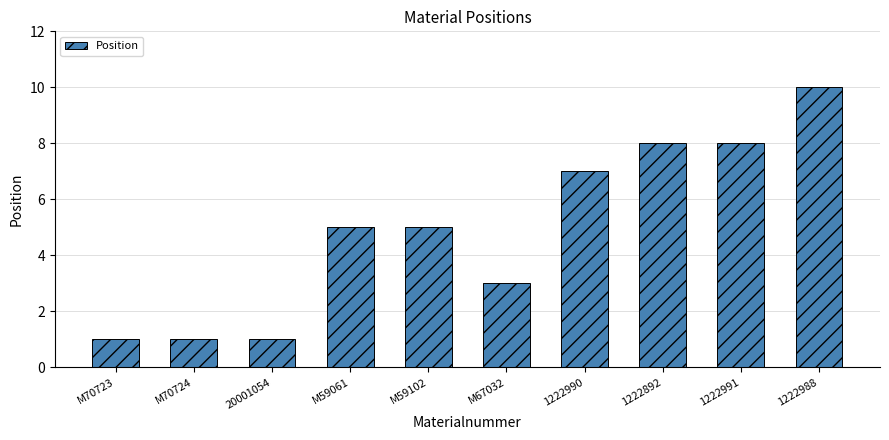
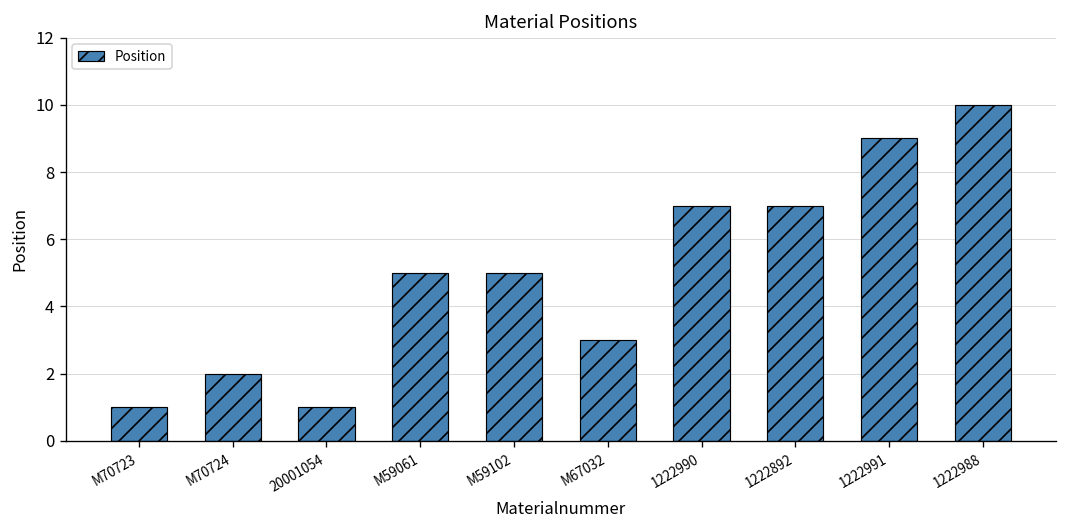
M70724: 1 -> 2
1222892: 8 -> 7
1222991: 8 -> 9
